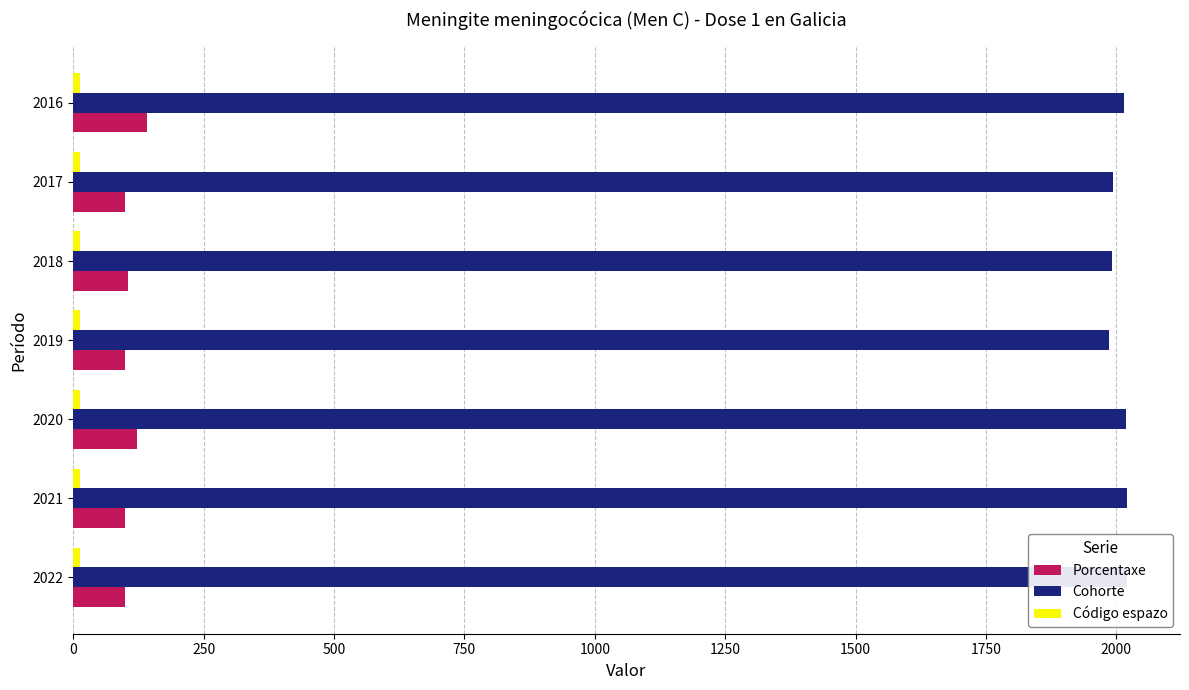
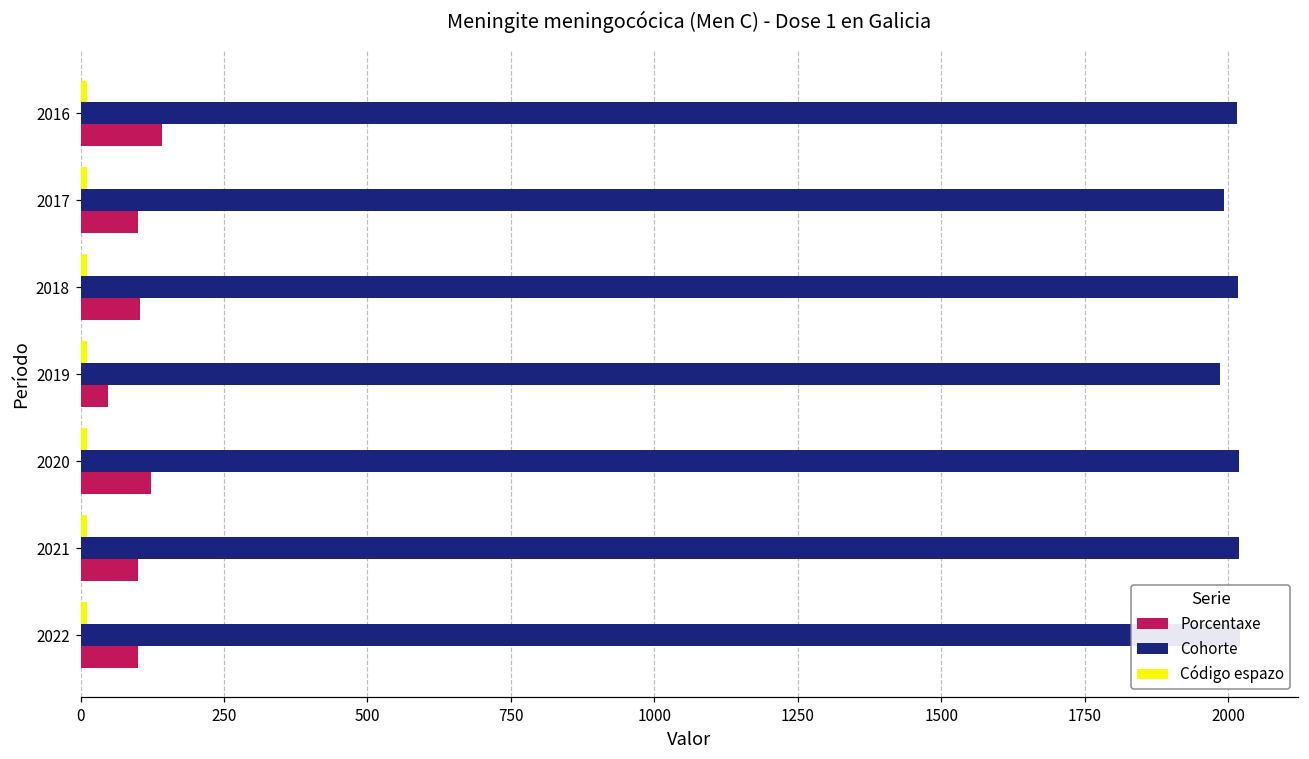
Cohorte, 2018: 1990 -> 2020
Porcentaxe, 2019: 100 -> 50
